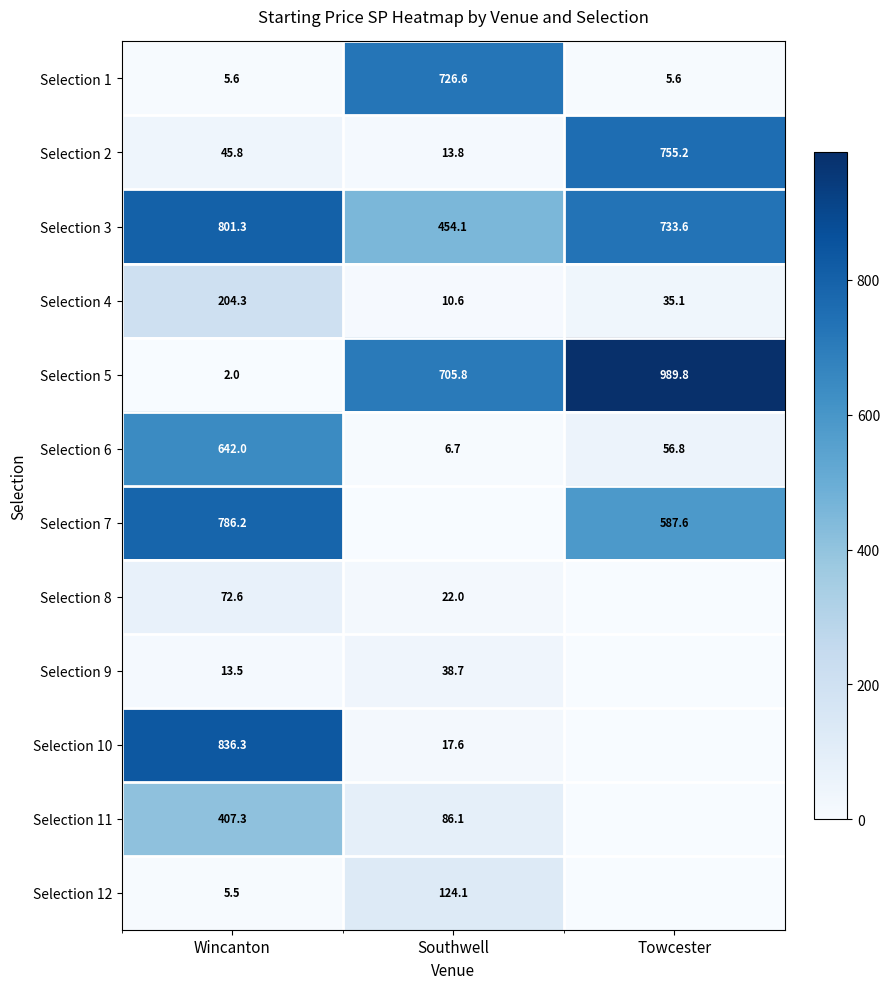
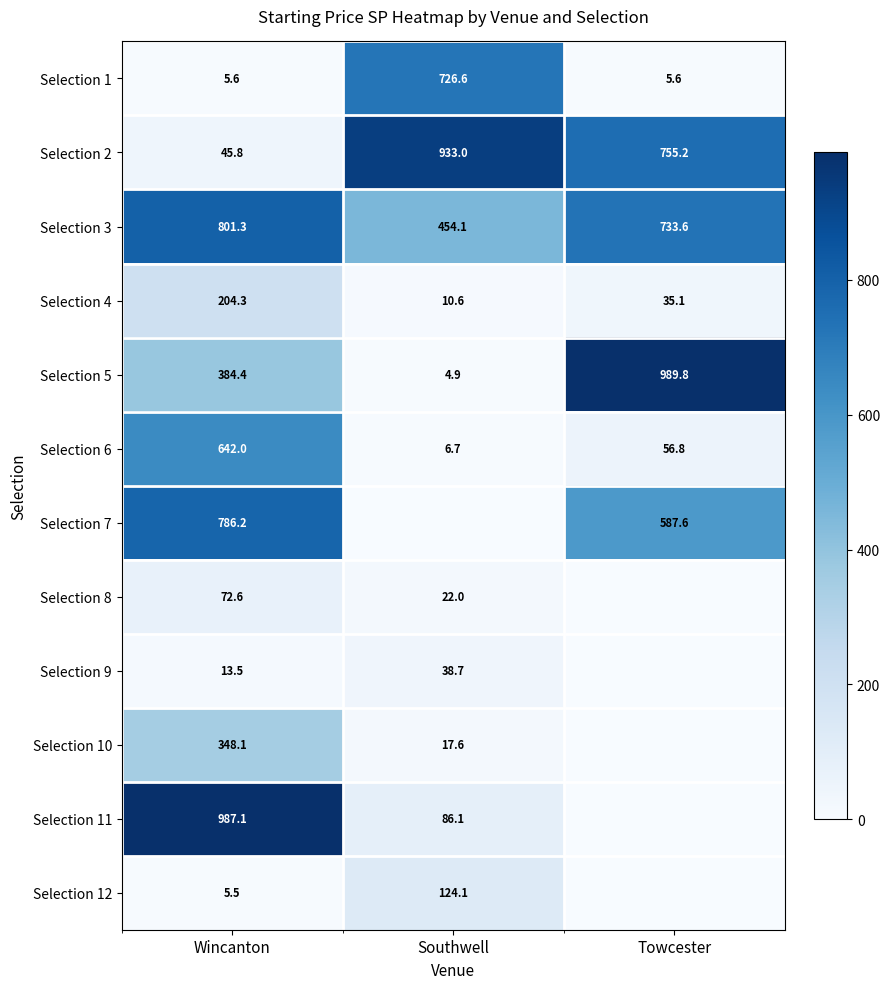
Selection 2, Southwell: 13.8 -> 933.0
Selection 5, Wincanton: 2.0 -> 384.4
Selection 5, Southwell: 705.8 -> 4.9
Selection 10, Wincanton: 836.3 -> 348.1
Selection 11, Wincanton: 407.3 -> 987.1
